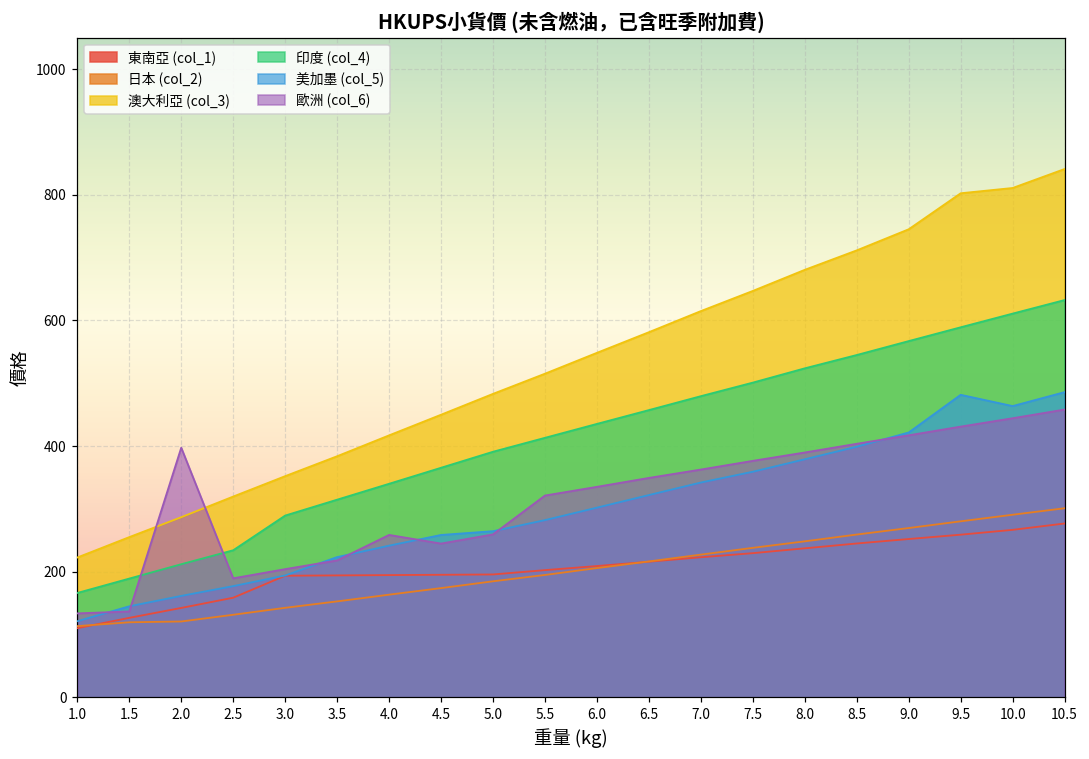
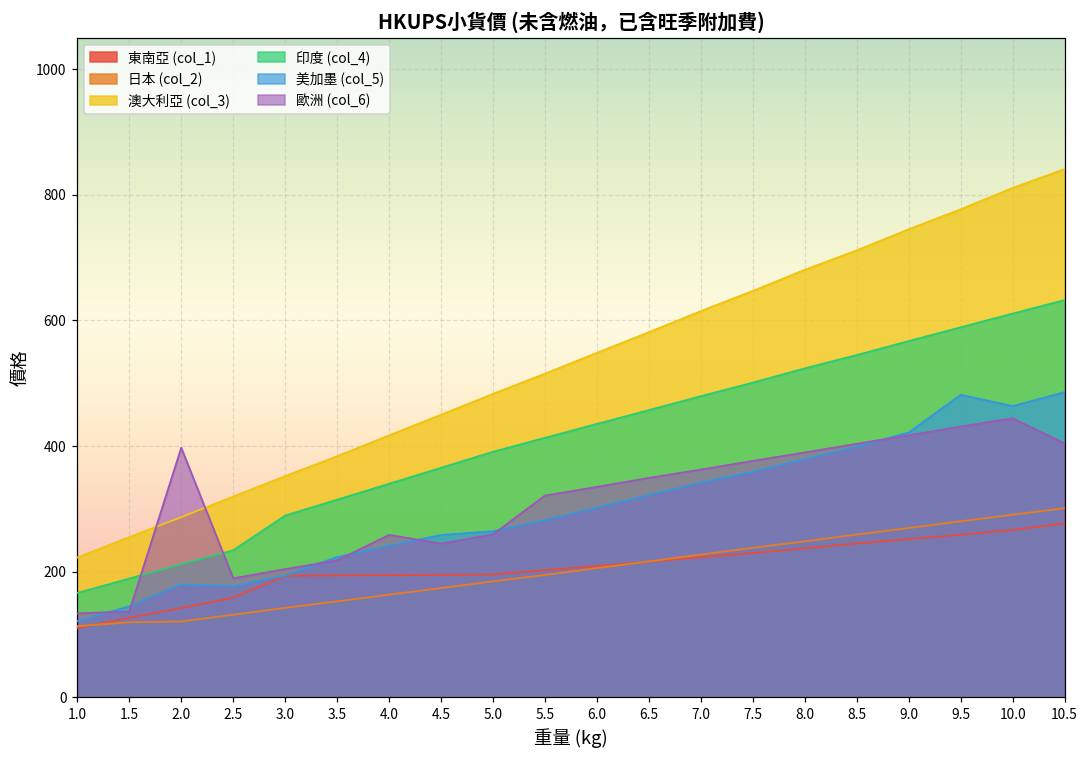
美加墨 (col_5), 2.0: 160 -> 180
澳大利亞 (col_3), 9.5: 800 -> 780
歐洲 (col_6), 10.5: 460 -> 400
